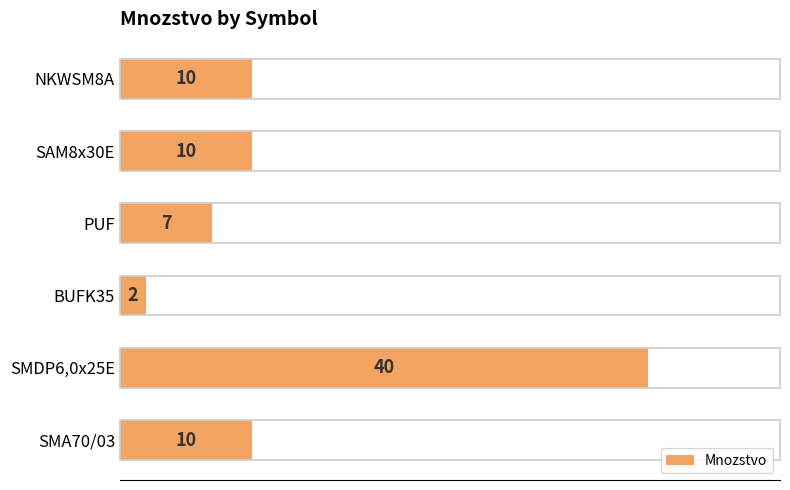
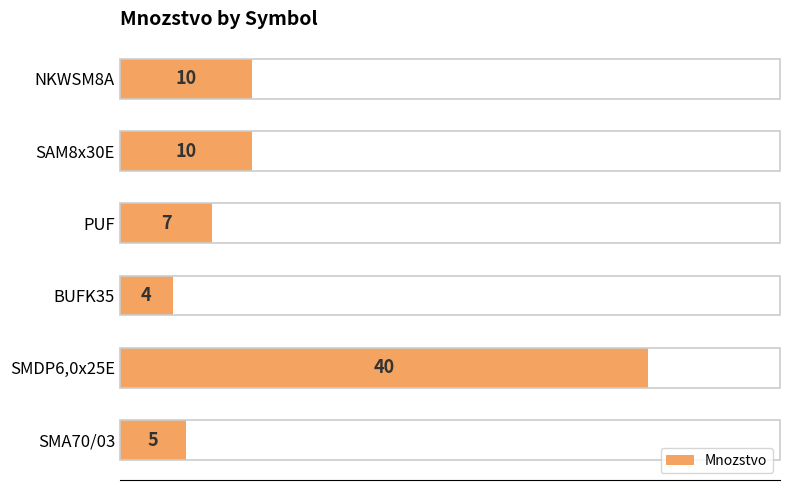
BUFK35: 2 -> 4
SMA70/03: 10 -> 5
